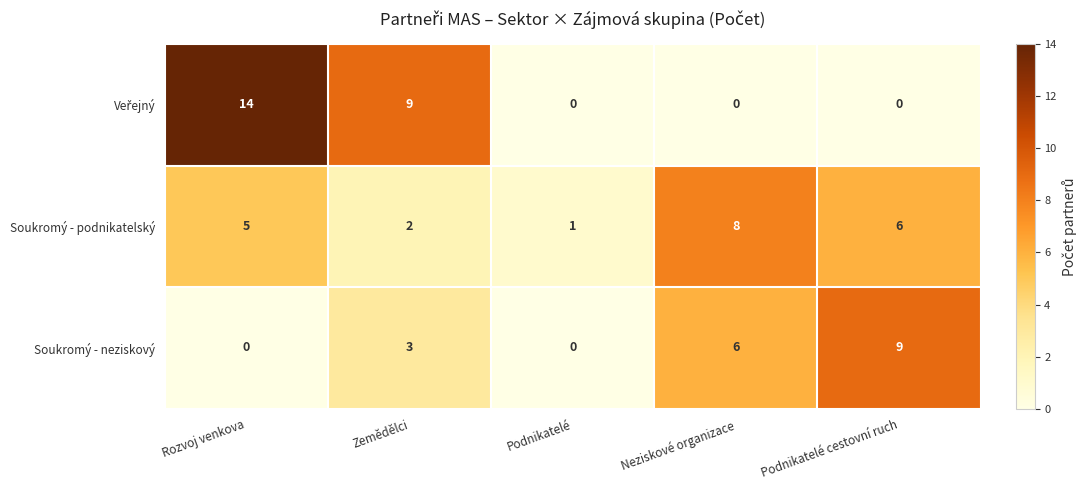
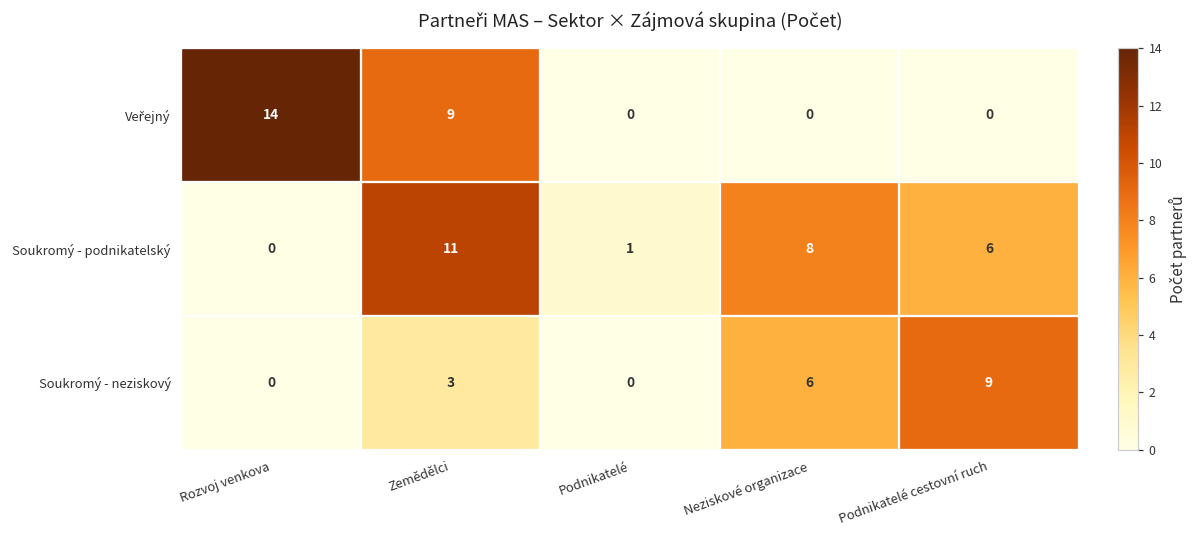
Soukromý - podnikatelský, Rozvoj venkova: 5 -> 0
Soukromý - podnikatelský, Zemědělci: 2 -> 11
